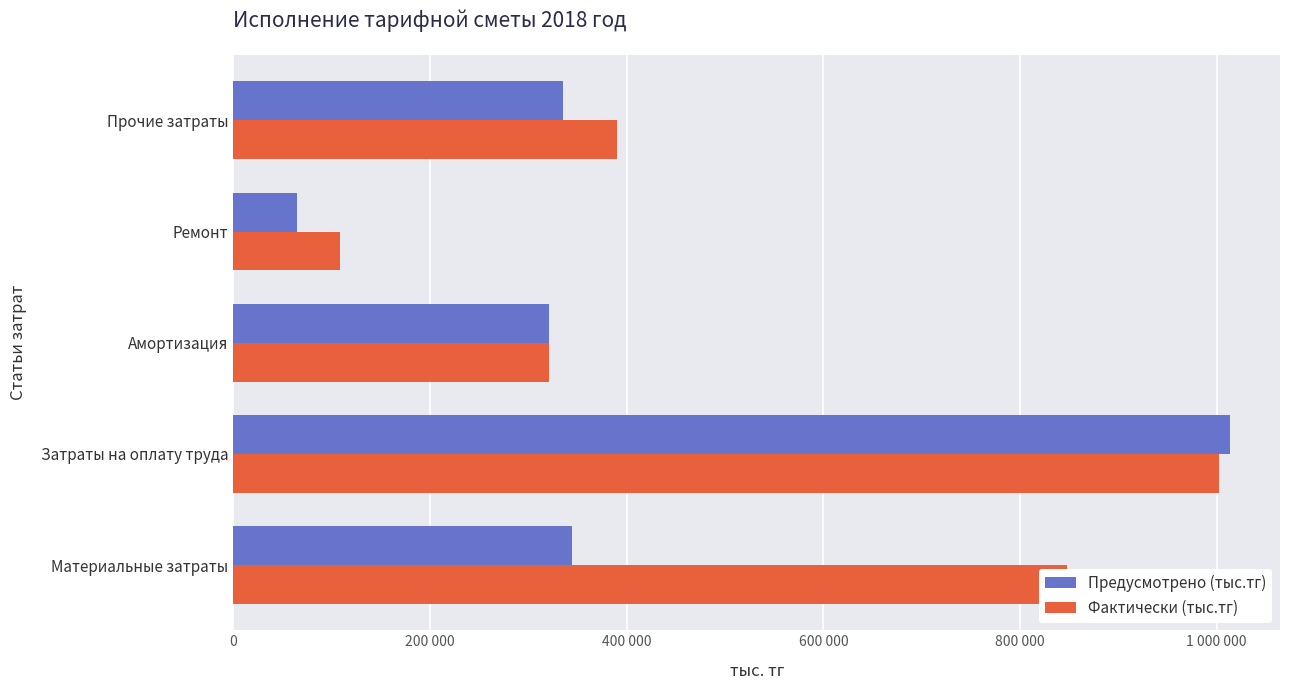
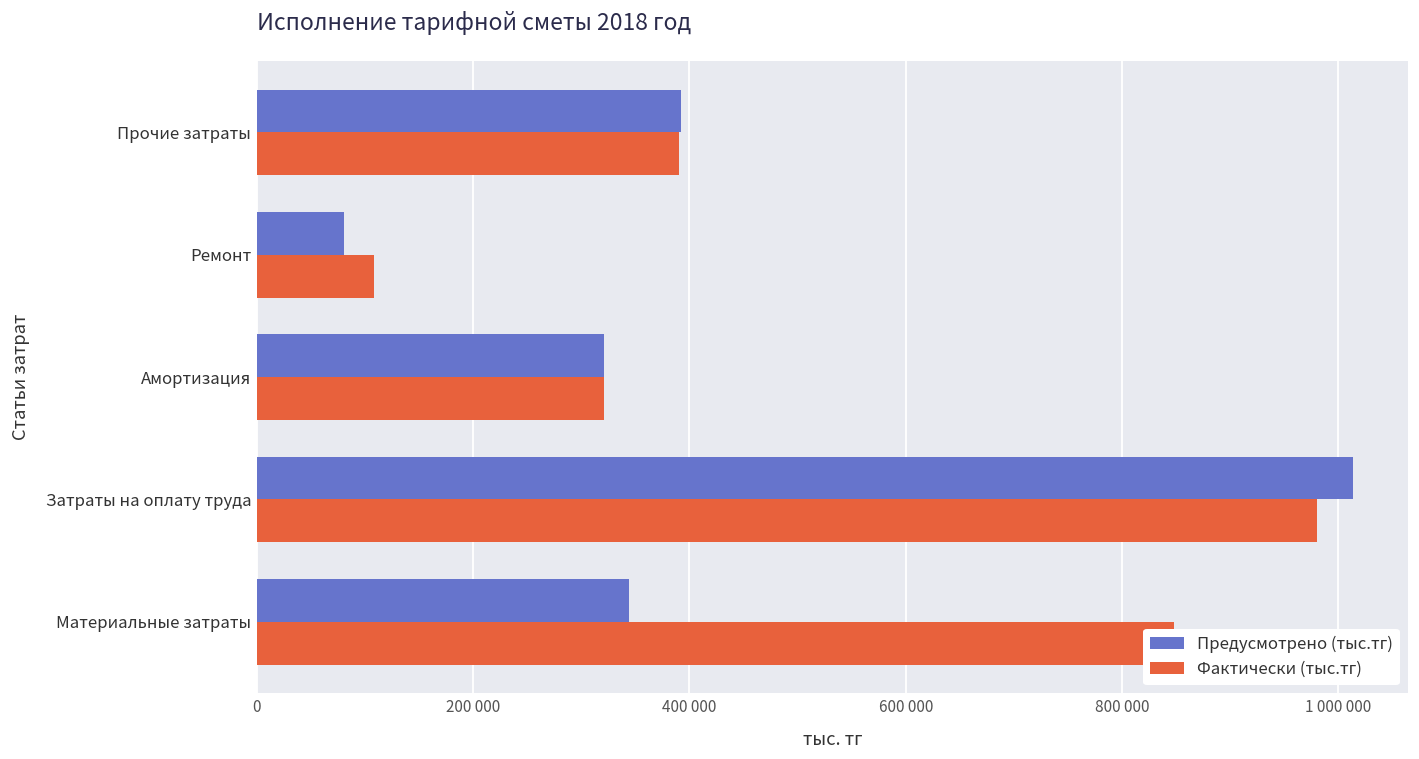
Предусмотрено (тыс.тг), Прочие затраты: 330000 -> 390000
Предусмотрено (тыс.тг), Ремонт: 60000 -> 80000
Фактически (тыс.тг), Затраты на оплату труда: 1000000 -> 980000
